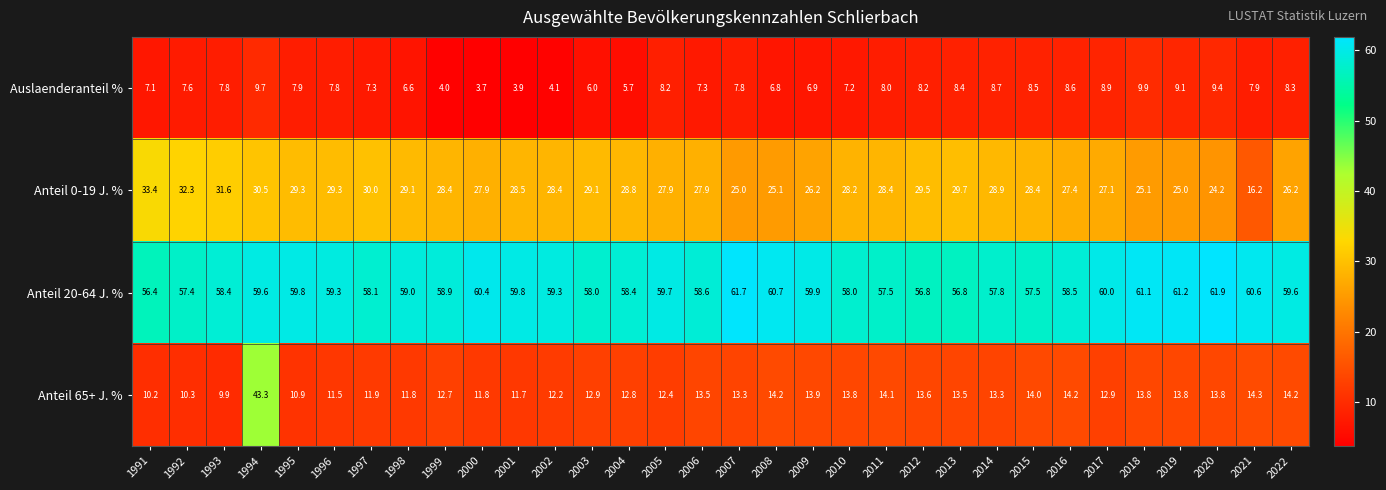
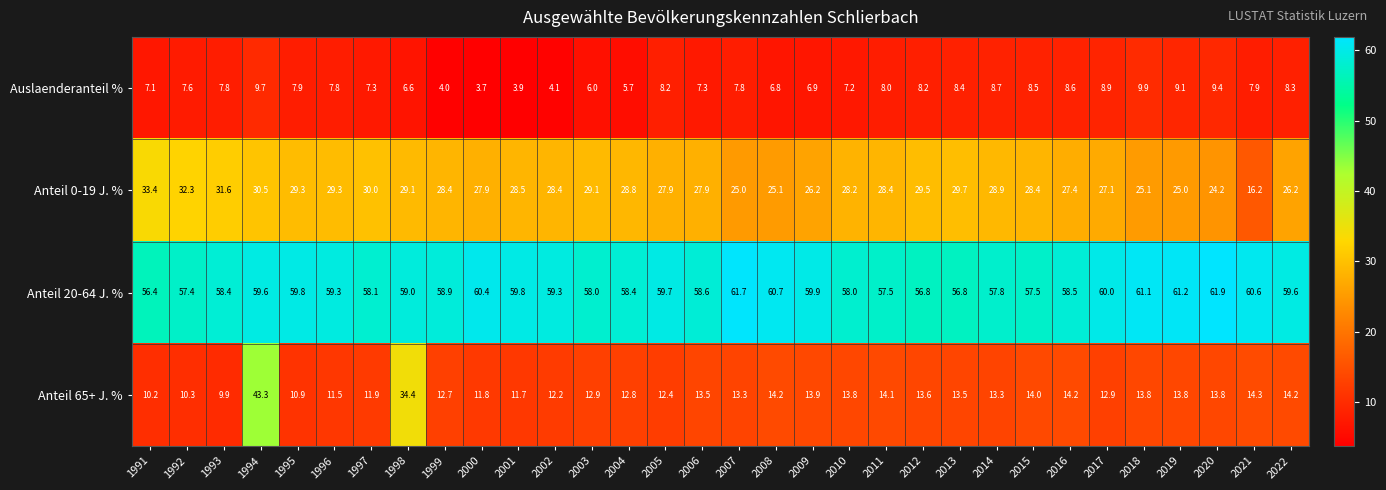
Anteil 65+ J. %, 1998: 11.8 -> 34.4
